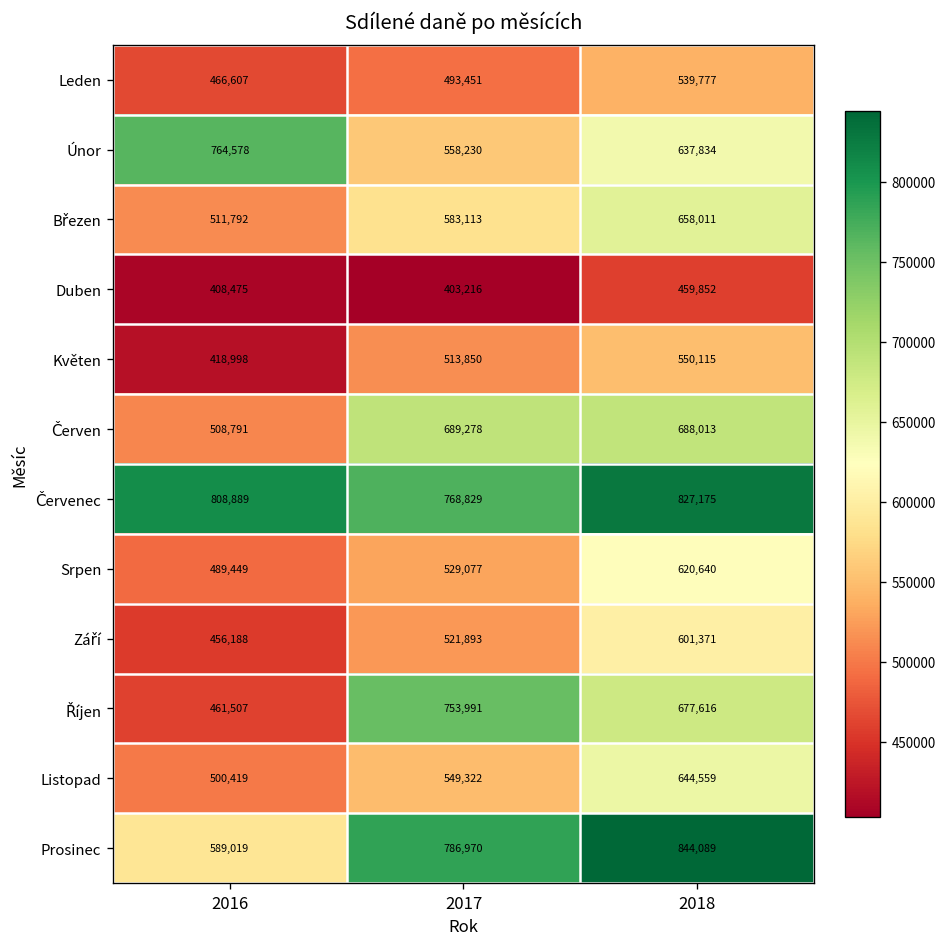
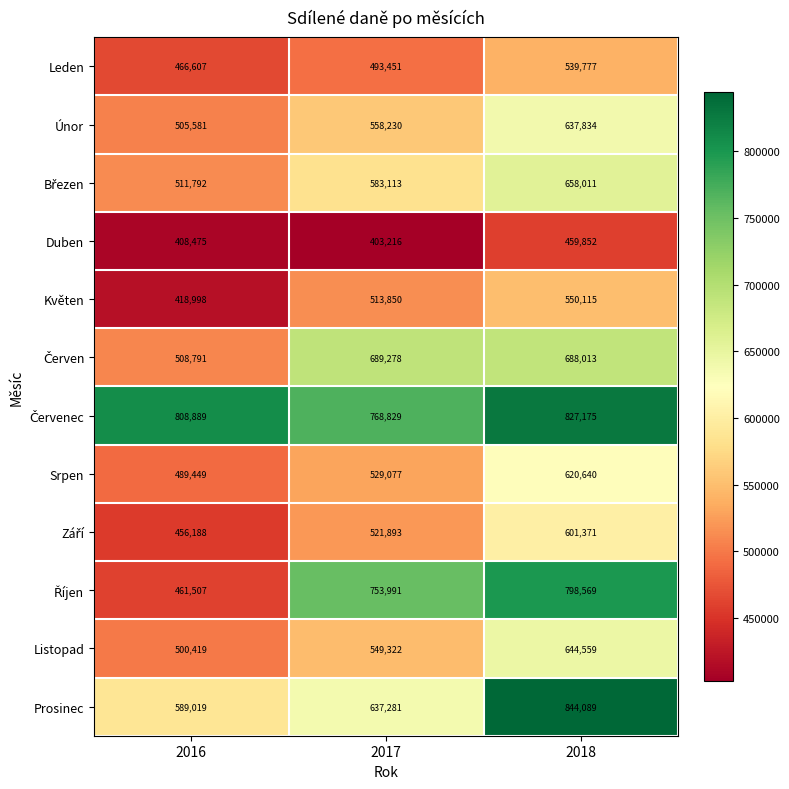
Únor, 2016: 764,578 -> 505,581
Říjen, 2018: 677,616 -> 798,569
Prosinec, 2017: 786,970 -> 637,281
